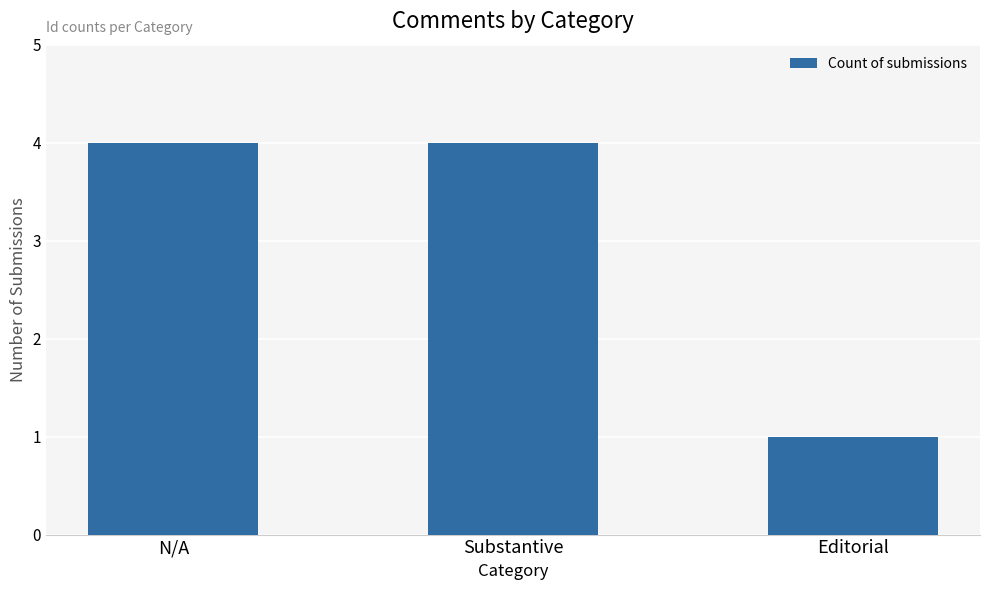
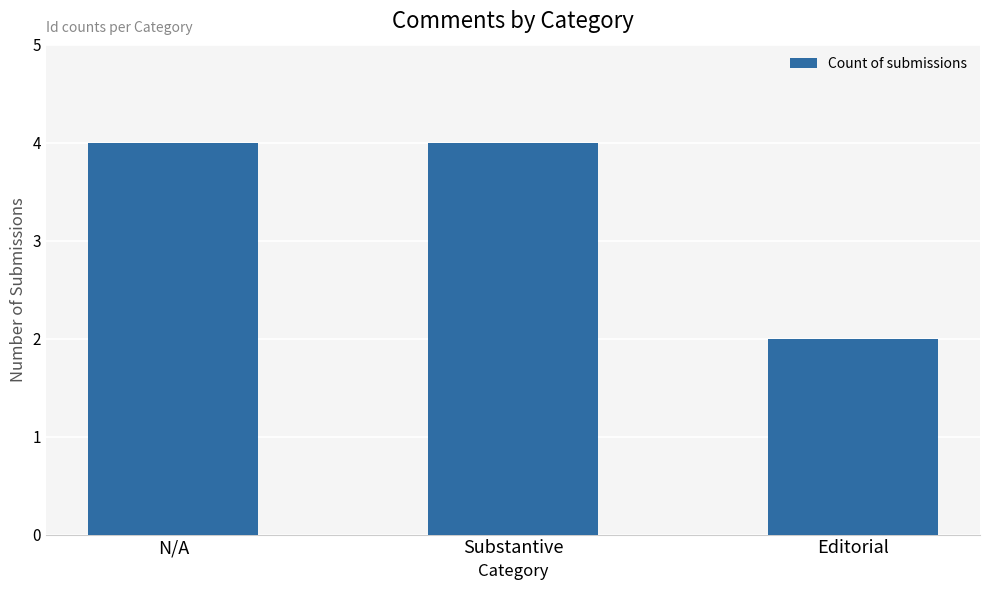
Editorial: 1 -> 2
